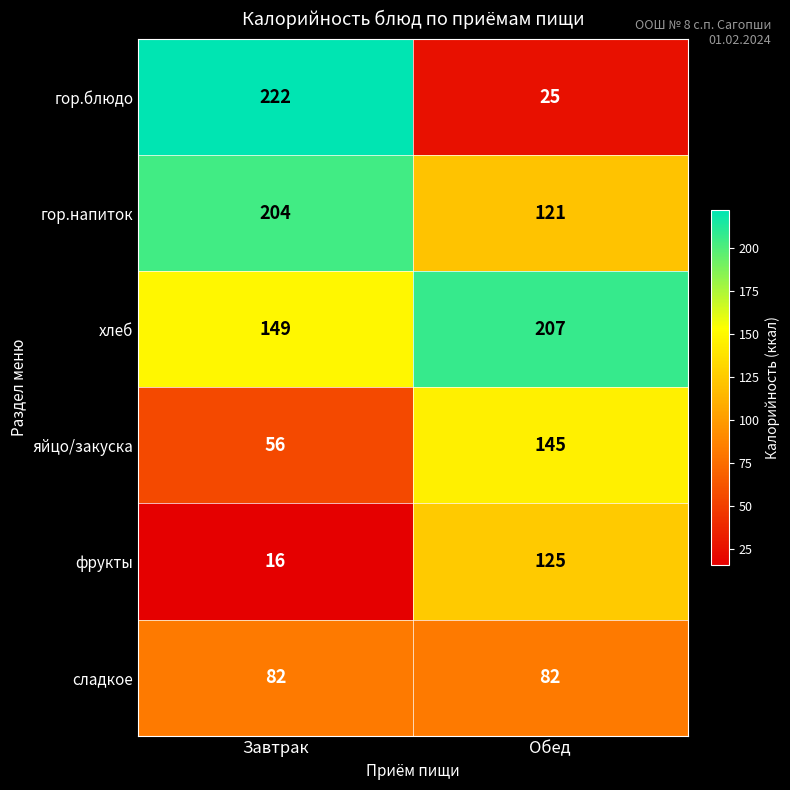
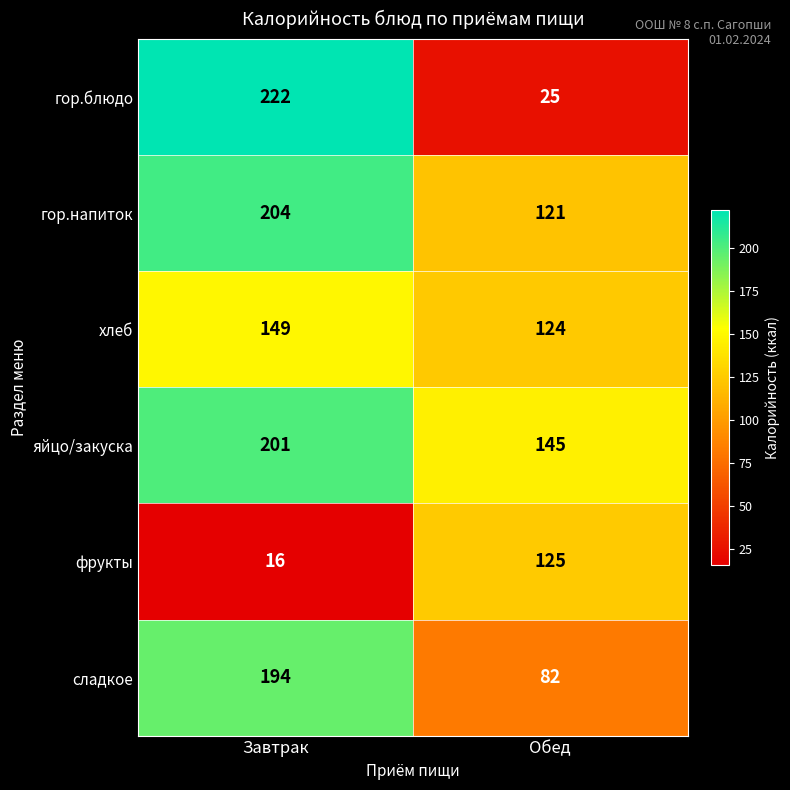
хлеб, Обед: 207 -> 124
яйцо/закуска, Завтрак: 56 -> 201
сладкое, Завтрак: 82 -> 194
